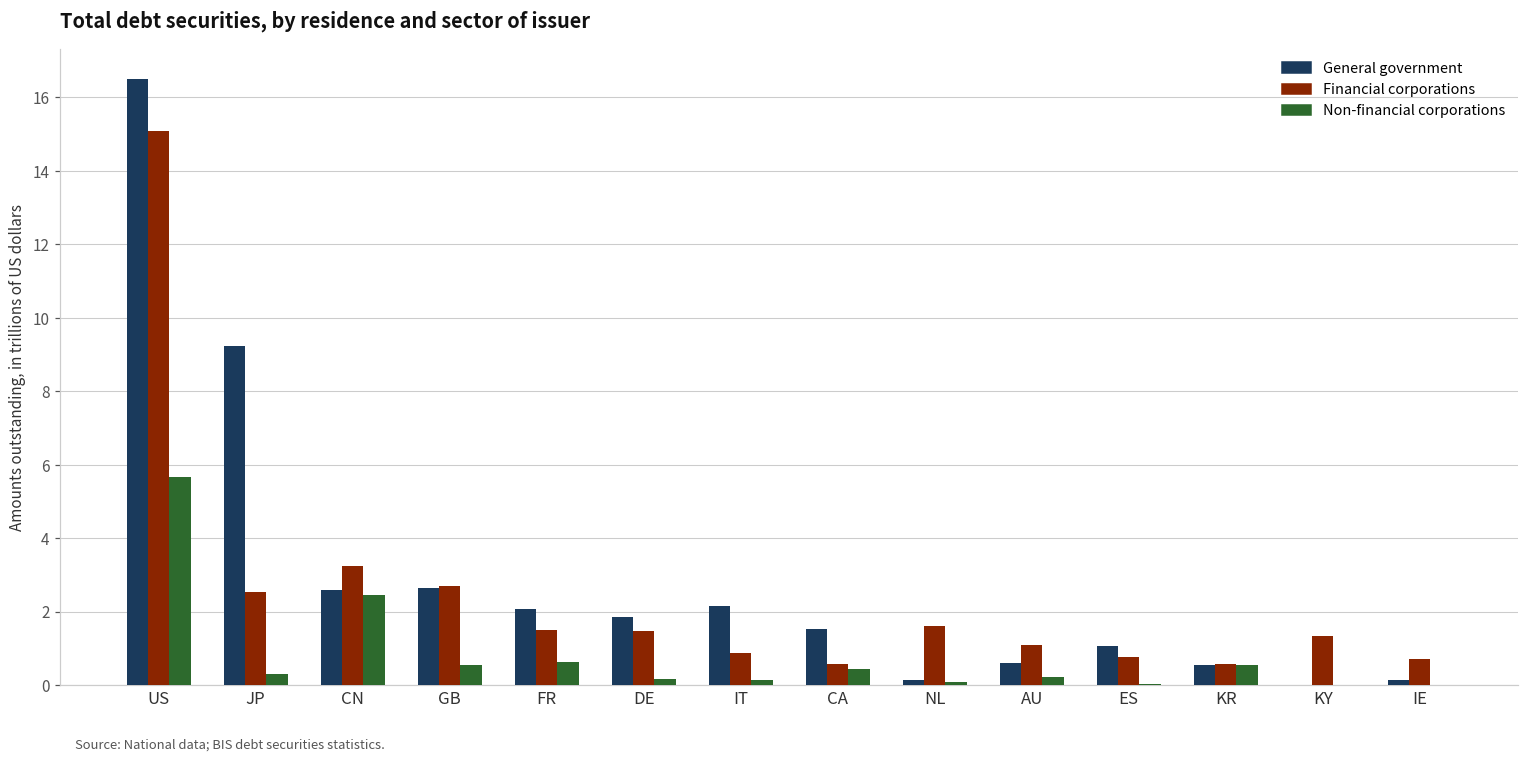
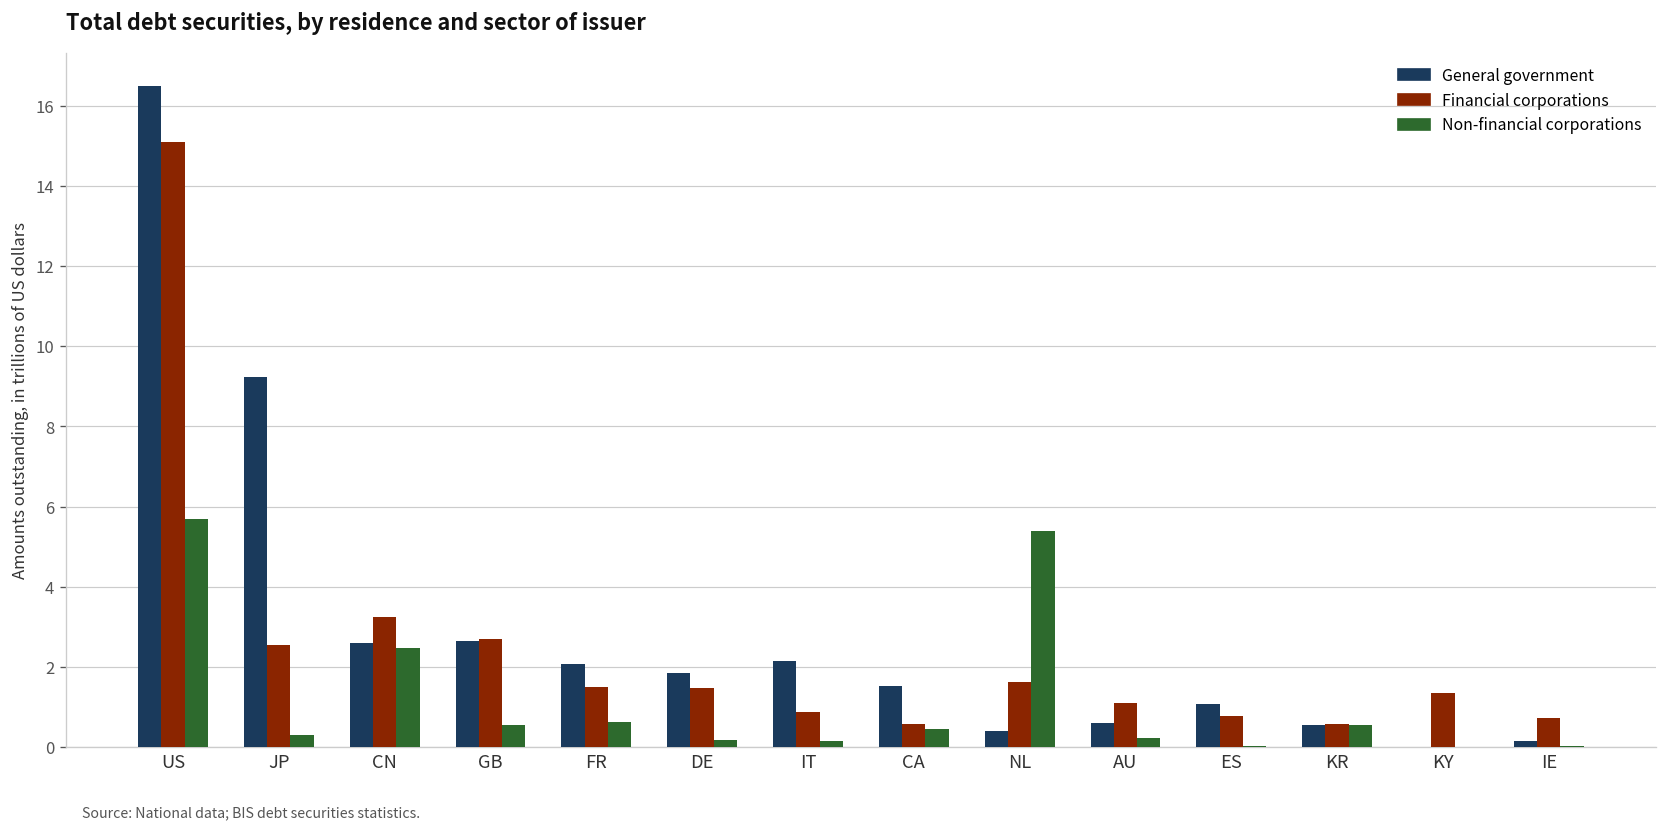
General government, NL: 0.1 -> 0.4
Non-financial corporations, NL: 0.1 -> 5.4
